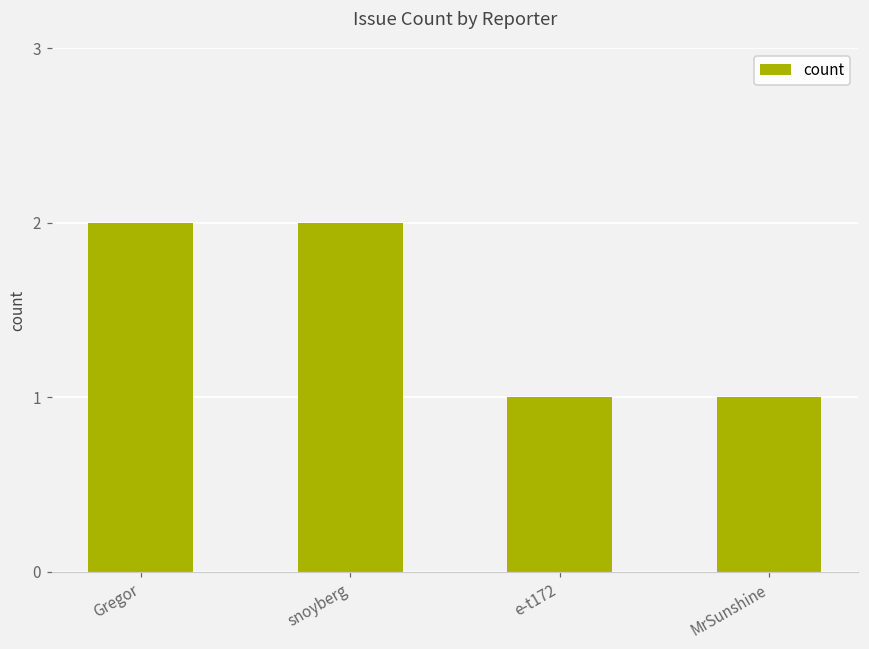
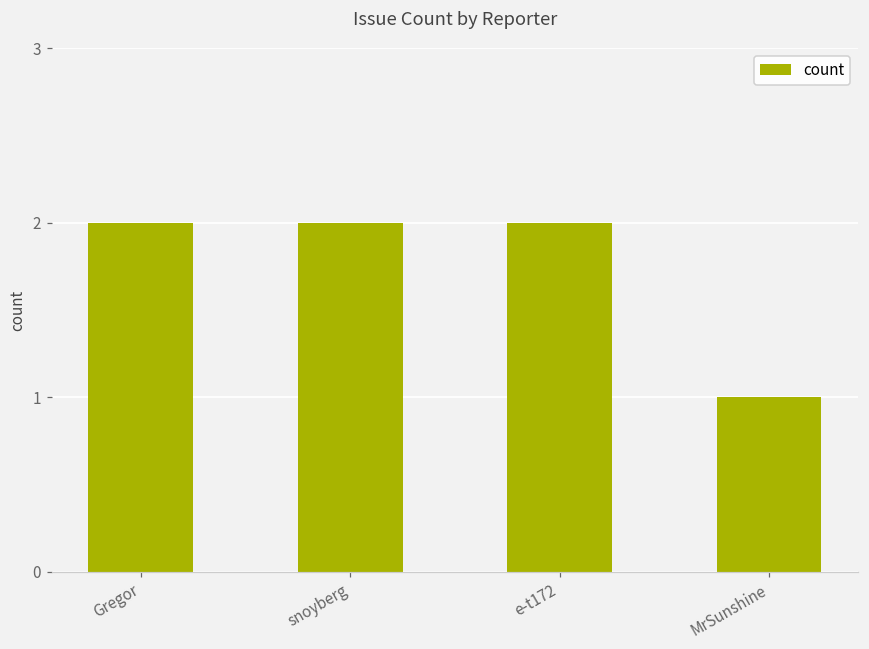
e-t172: 1 -> 2
